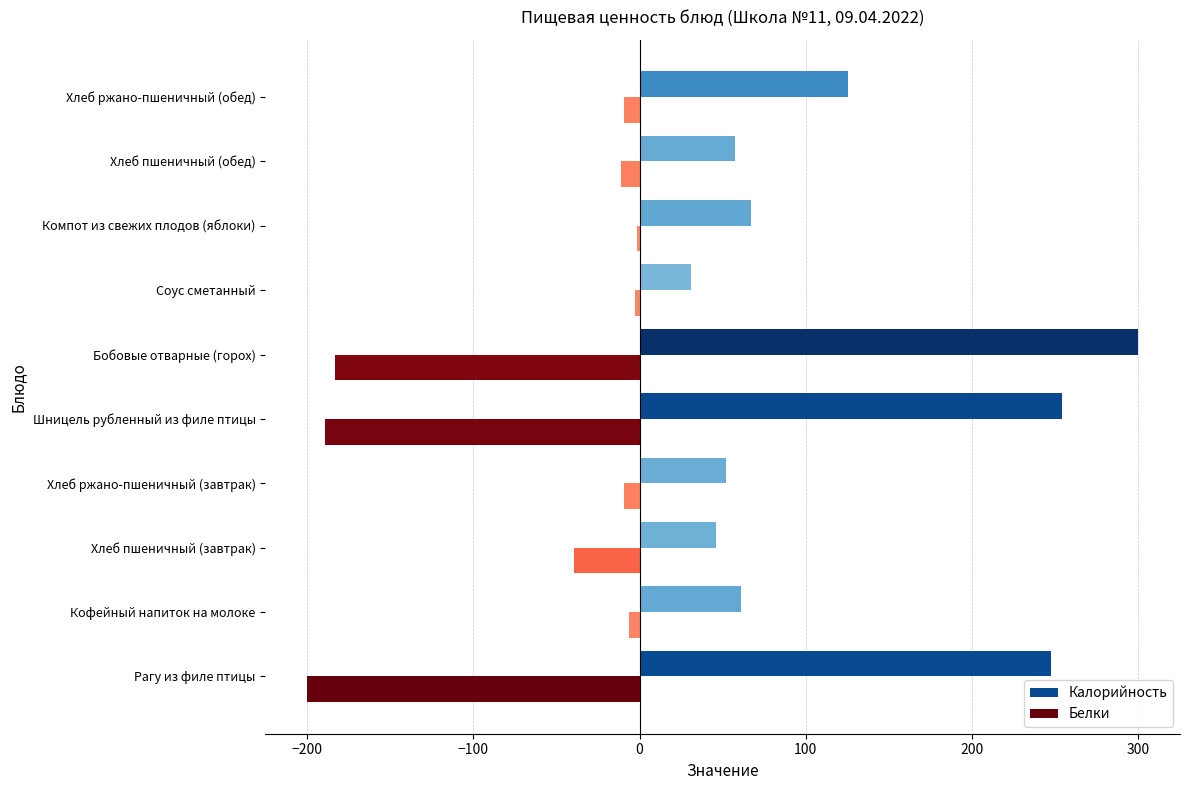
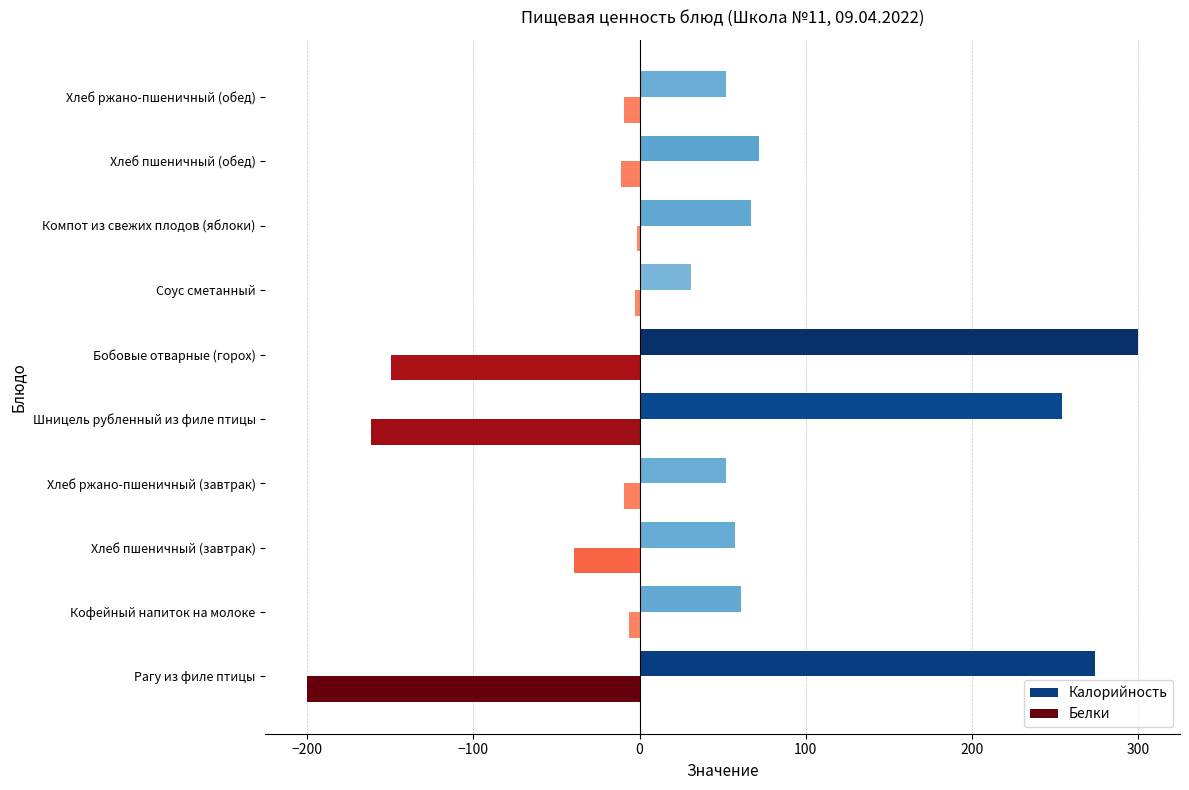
Калорийность, Хлеб ржано-пшеничный (обед): 125 -> 52
Калорийность, Хлеб пшеничный (обед): 58 -> 72
Белки, Бобовые отварные (горох): -183 -> -149
Белки, Шницель рубленный из филе птицы: -189 -> -162
Калорийность, Хлеб пшеничный (завтрак): 46 -> 58
Калорийность, Рагу из филе птицы: 247 -> 274
